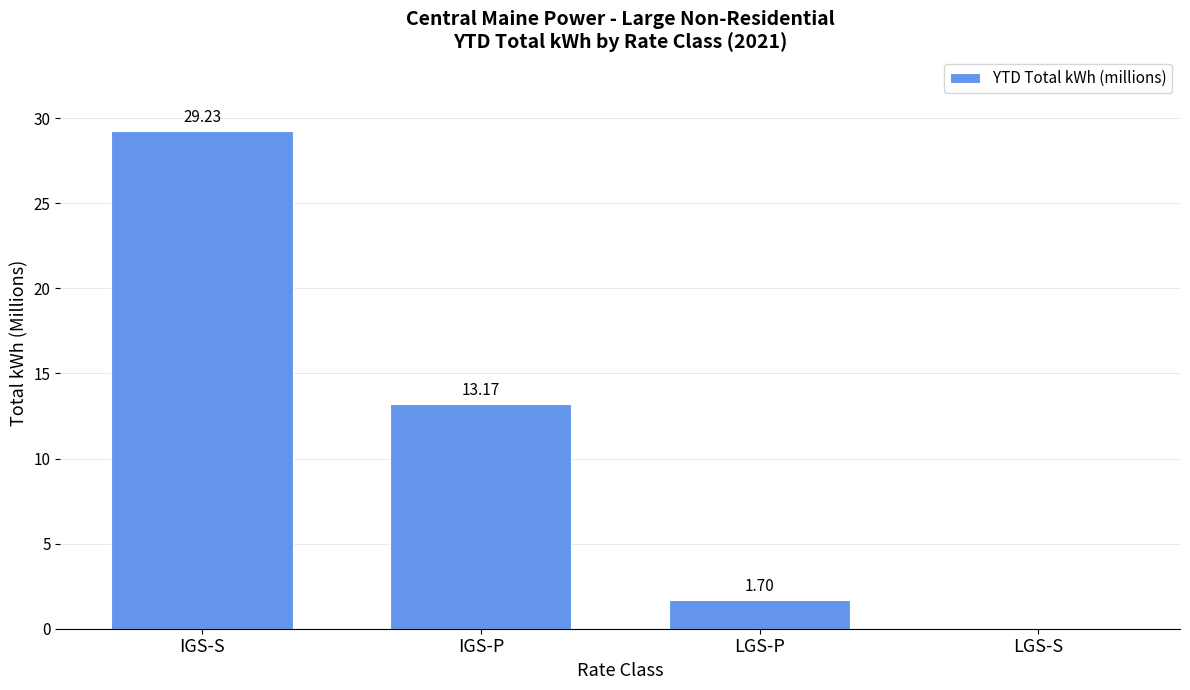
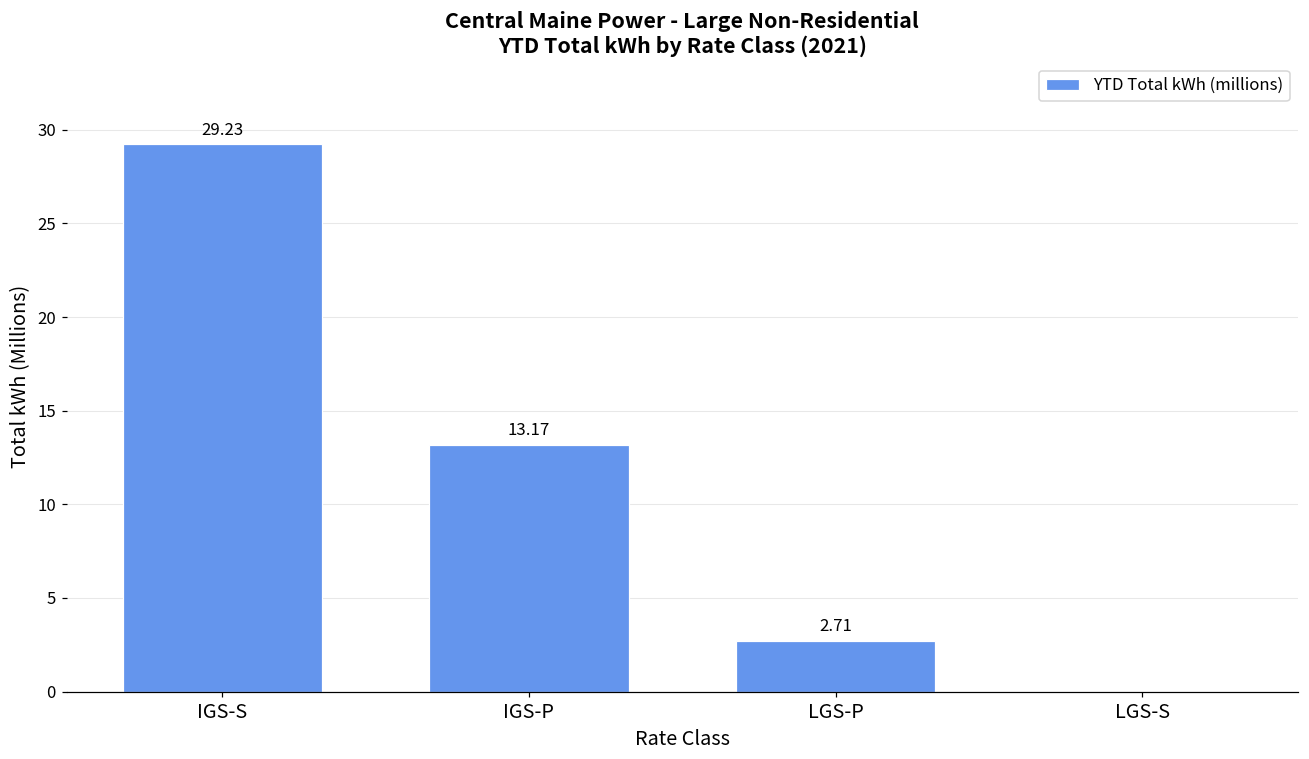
LGS-P: 1.70 -> 2.71
